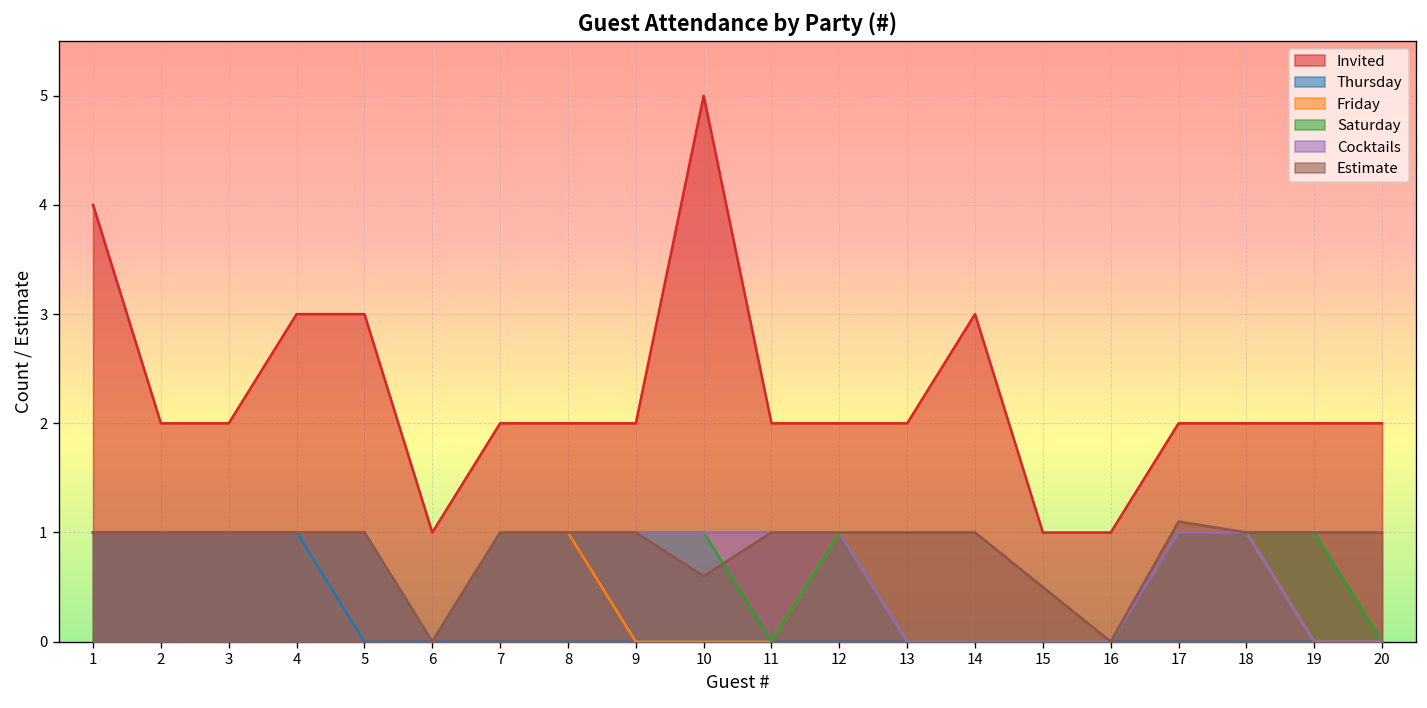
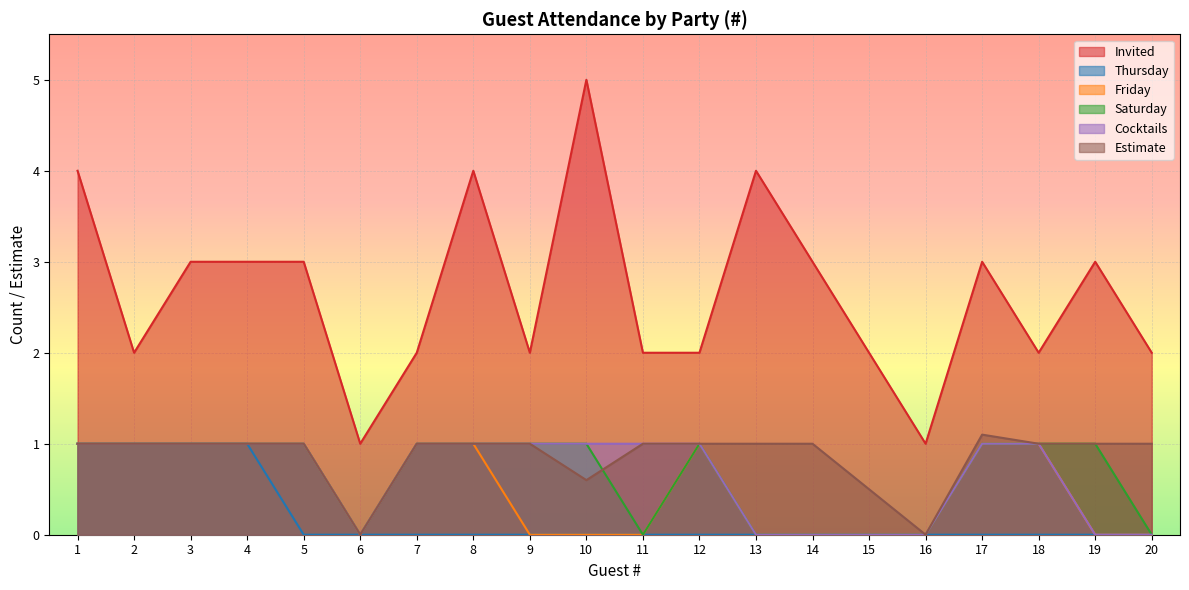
Invited, 3: 2 -> 3
Invited, 8: 2 -> 4
Invited, 13: 2 -> 4
Invited, 15: 1 -> 2
Invited, 17: 2 -> 3
Invited, 19: 2 -> 3
